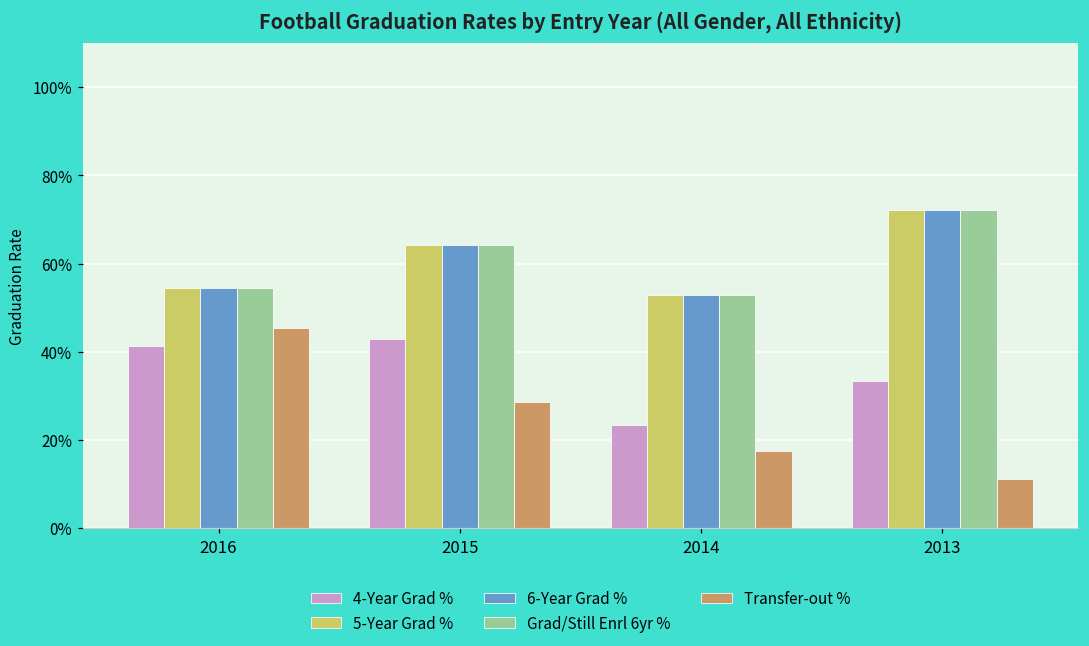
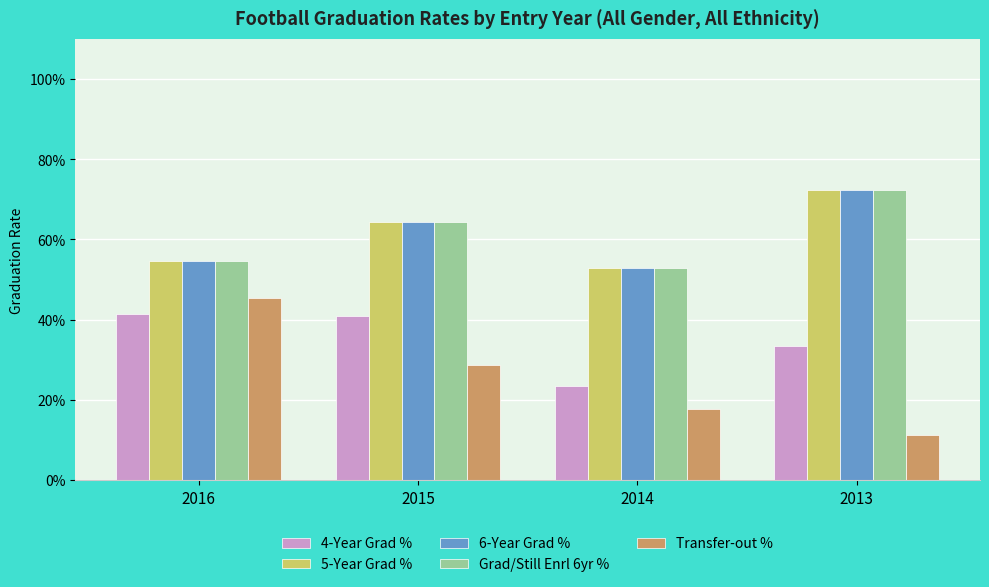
4-Year Grad %, 2015: 43% -> 41%
